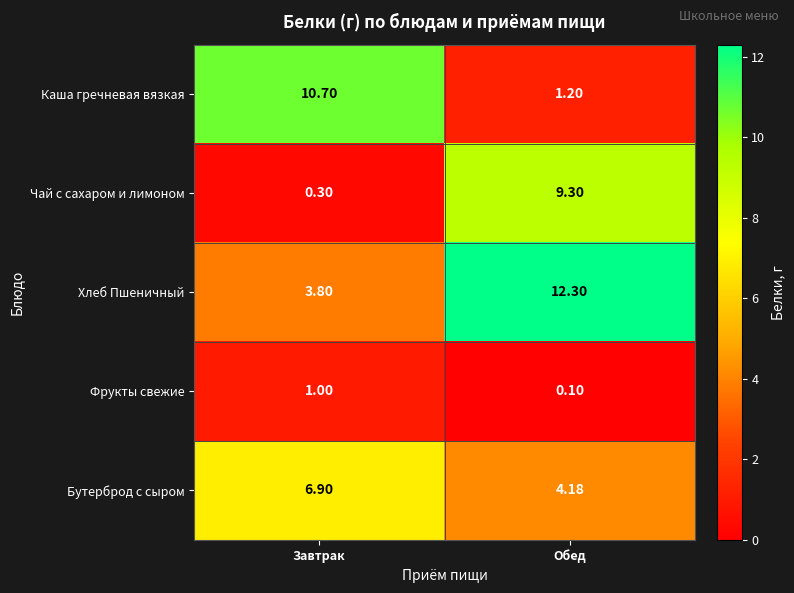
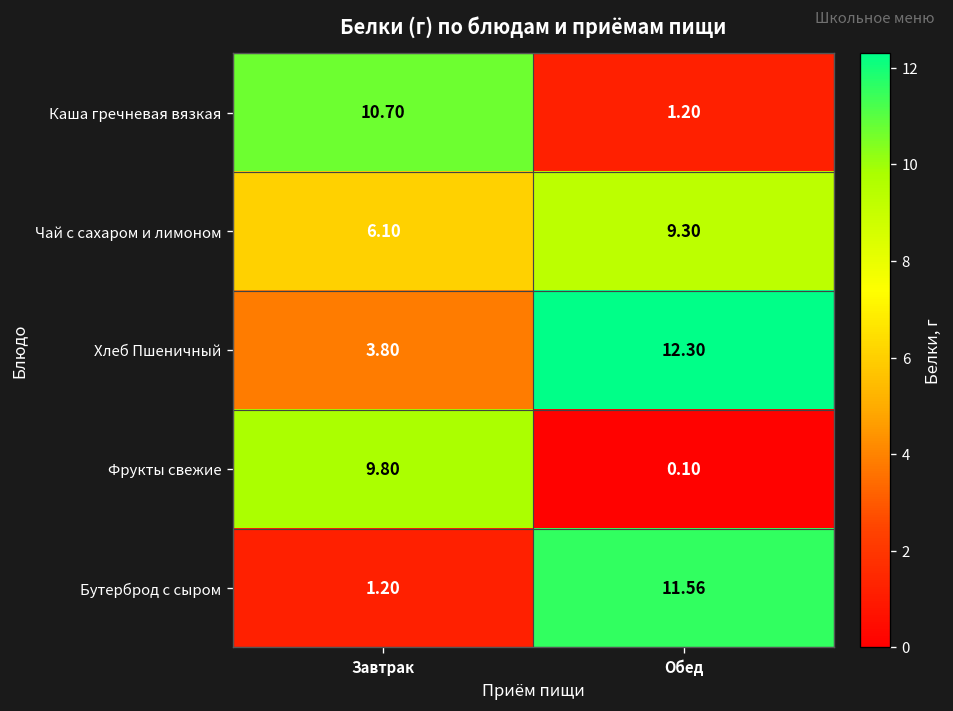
Чай с сахаром и лимоном, Завтрак: 0.30 -> 6.10
Фрукты свежие, Завтрак: 1.00 -> 9.80
Бутерброд с сыром, Завтрак: 6.90 -> 1.20
Бутерброд с сыром, Обед: 4.18 -> 11.56
